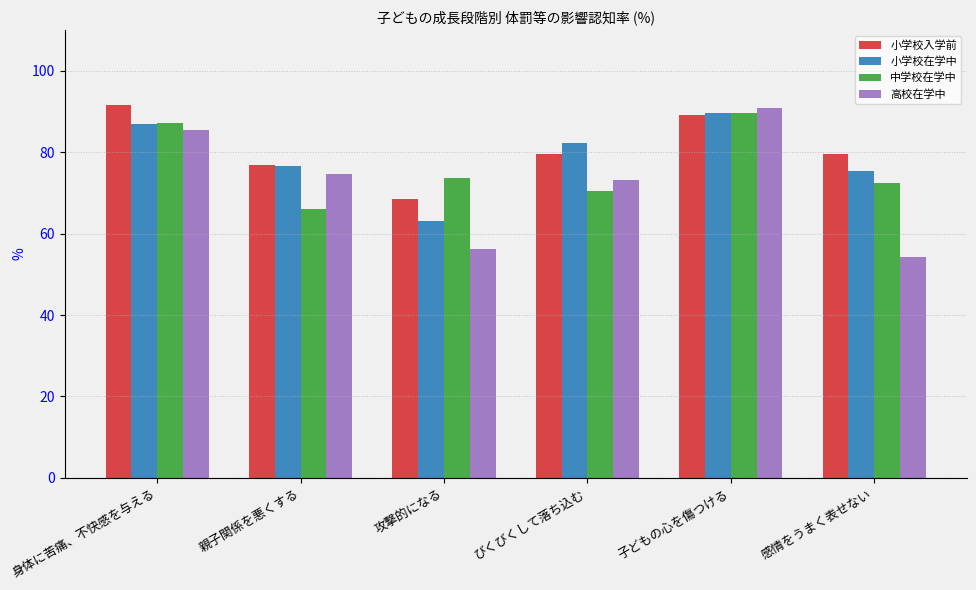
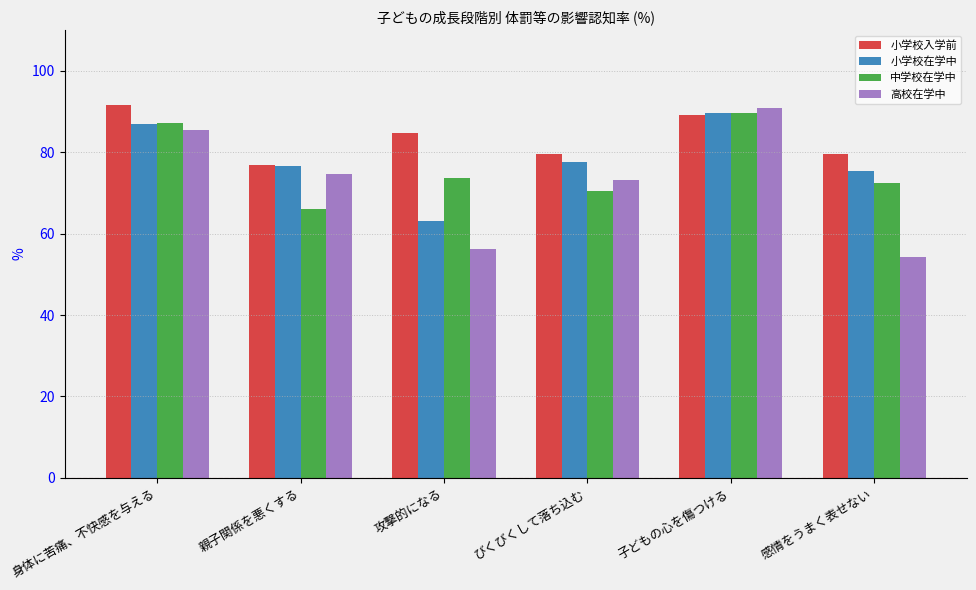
小学校入学前, 攻撃的になる: 69 -> 85
小学校在学中, びくびくして落ち込む: 82 -> 78
